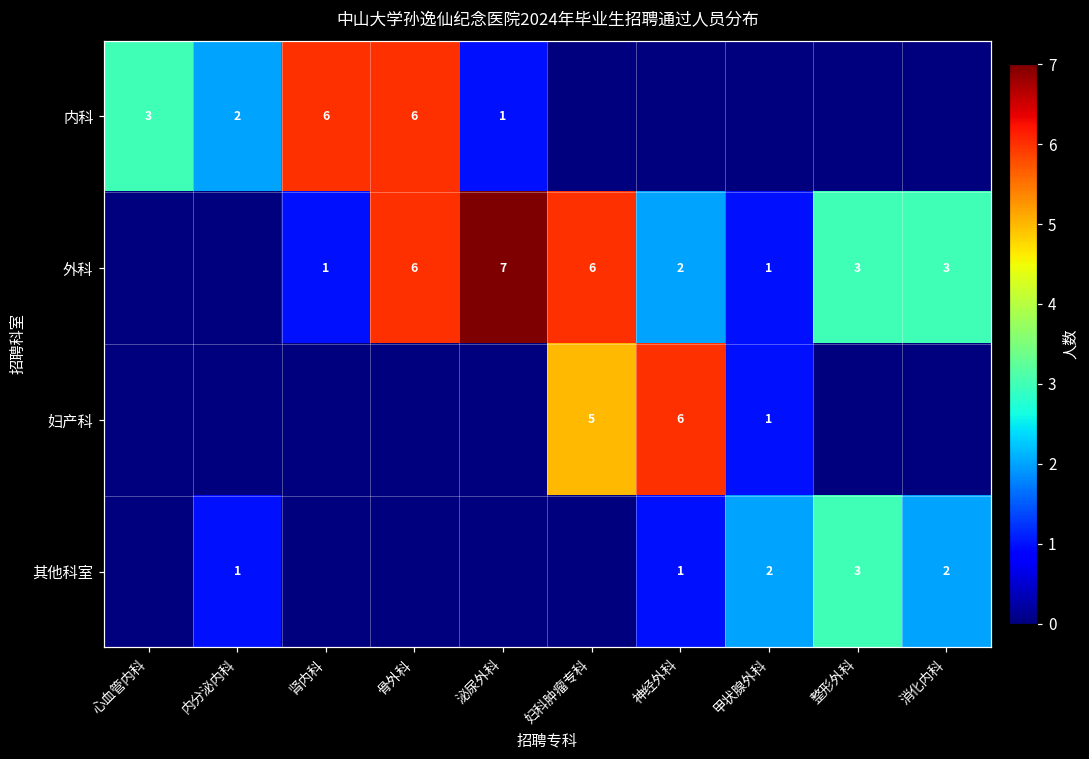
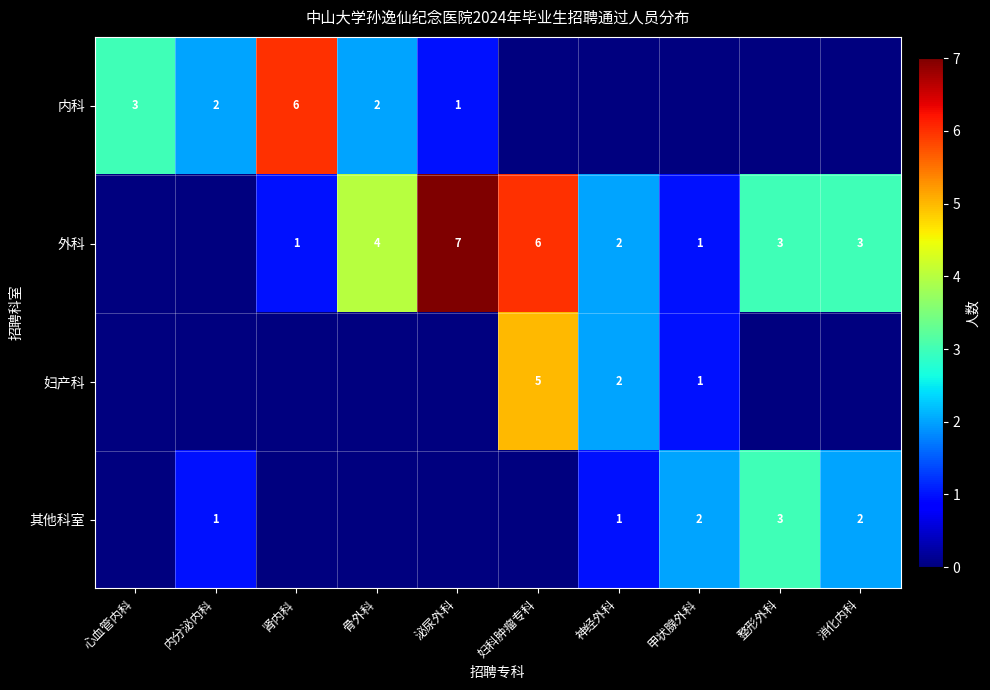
内科, 骨外科: 6 -> 2
外科, 骨外科: 6 -> 4
妇产科, 神经外科: 6 -> 2
